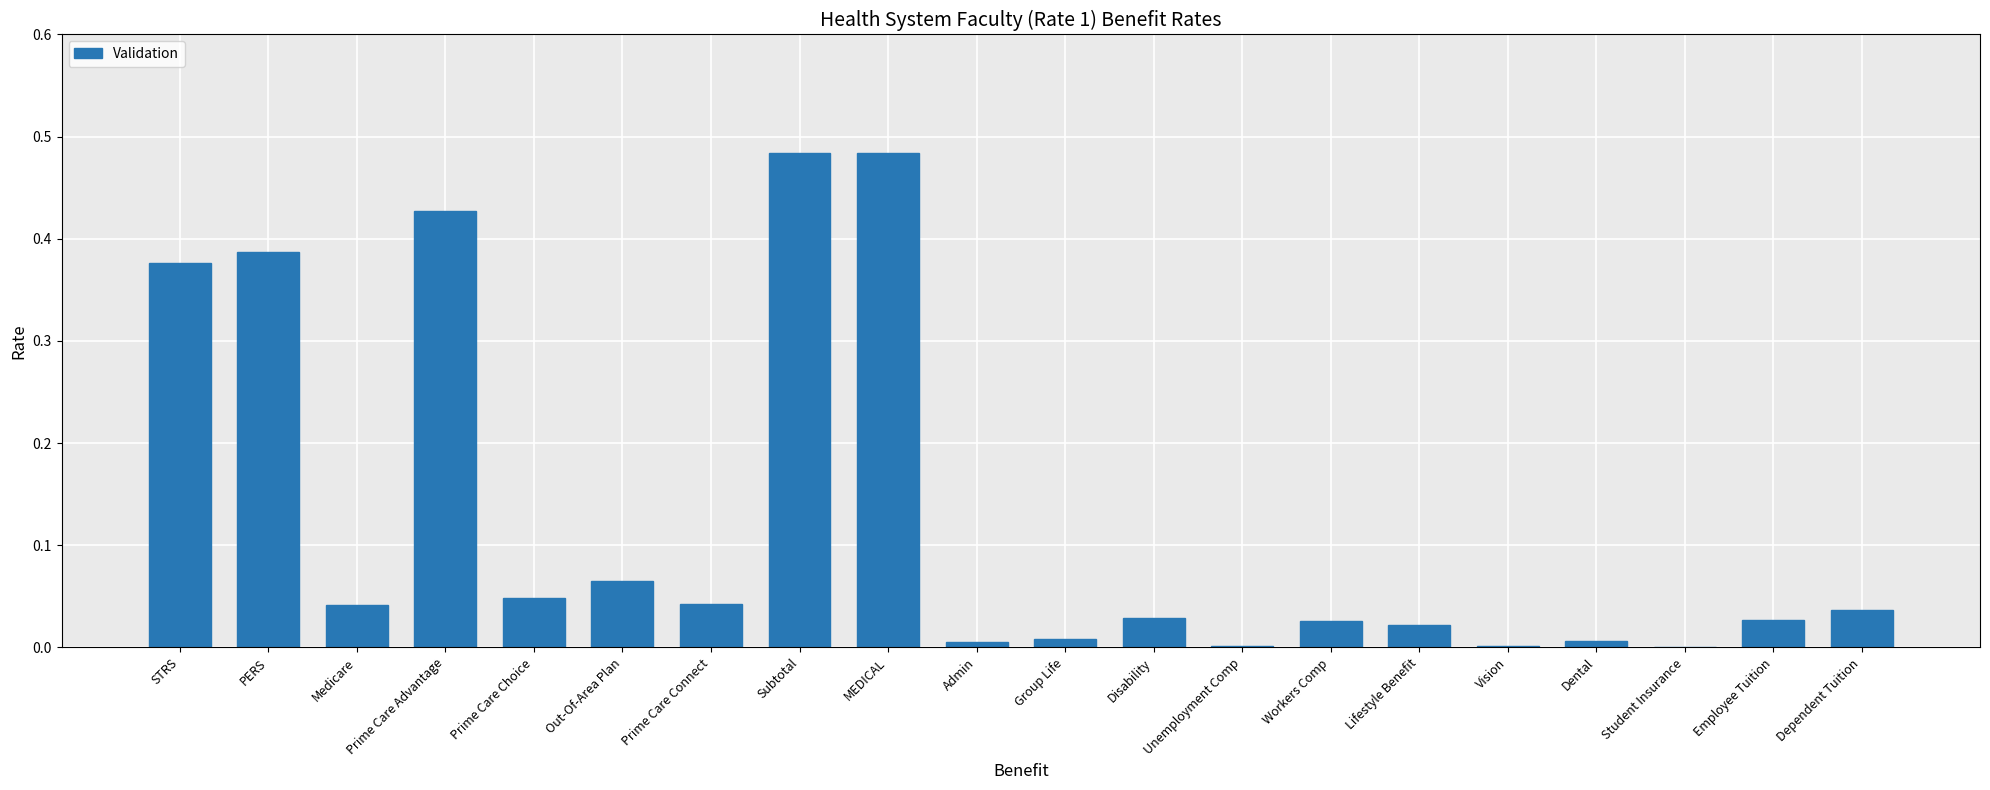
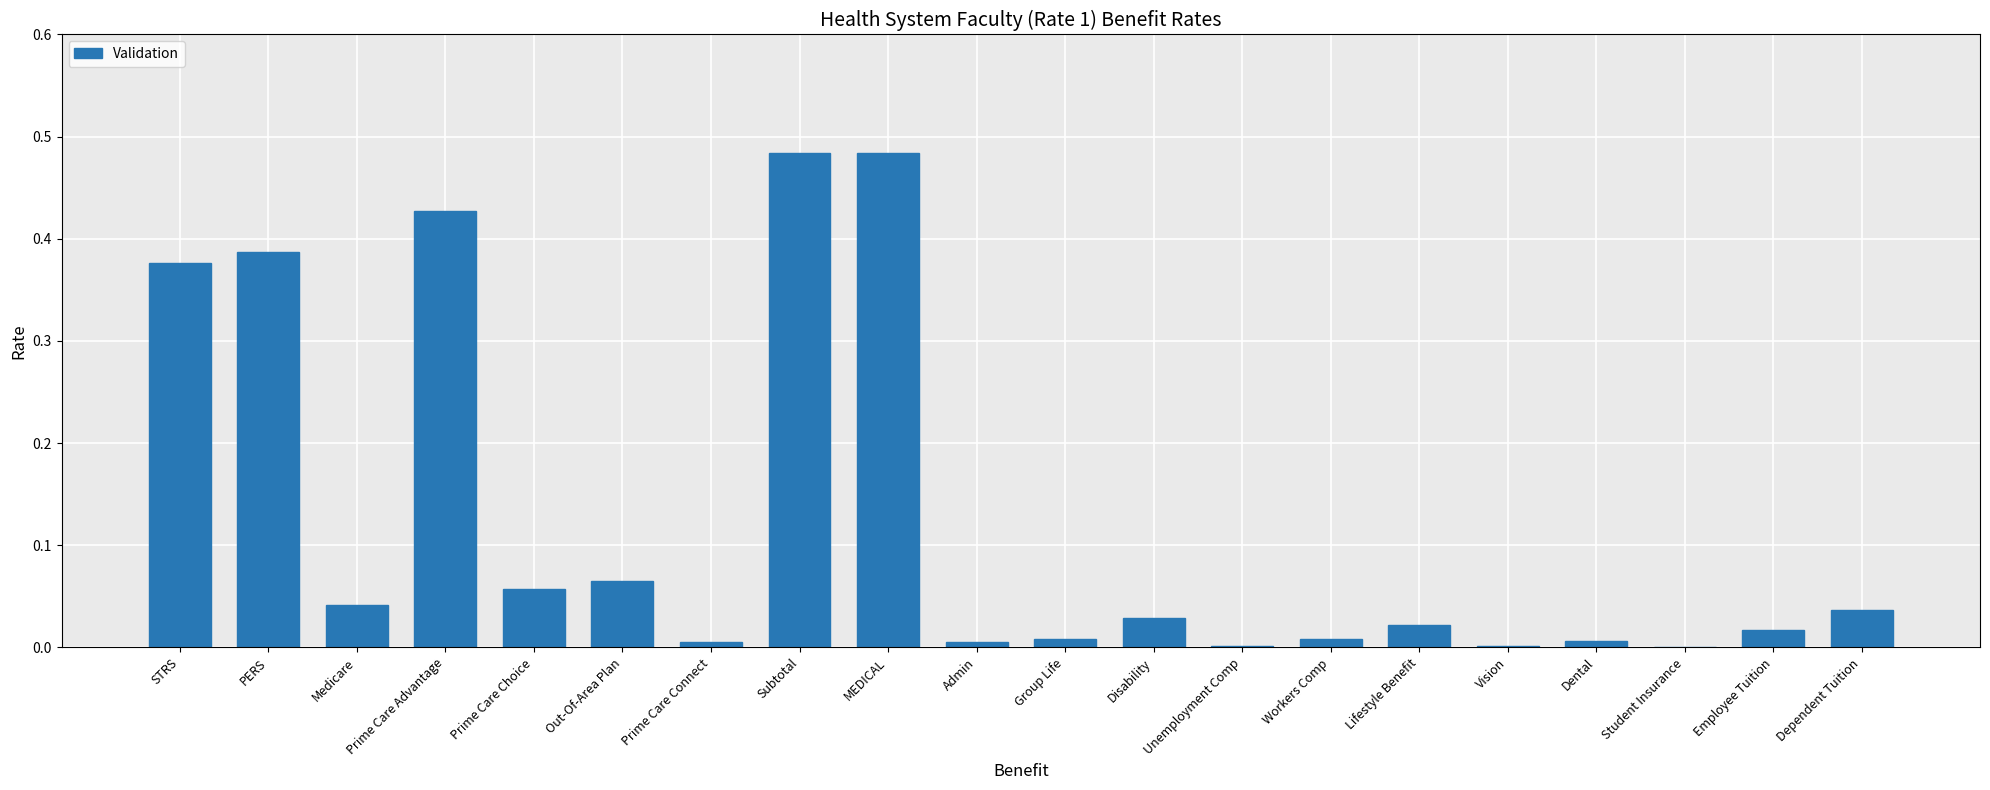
Prime Care Choice: 0.048 -> 0.057
Prime Care Connect: 0.042 -> 0.005
Workers Comp: 0.026 -> 0.008
Employee Tuition: 0.027 -> 0.017
